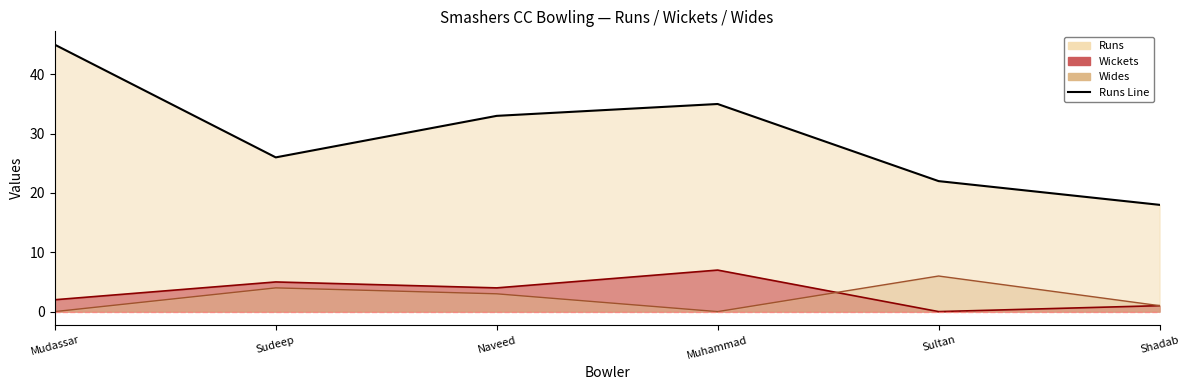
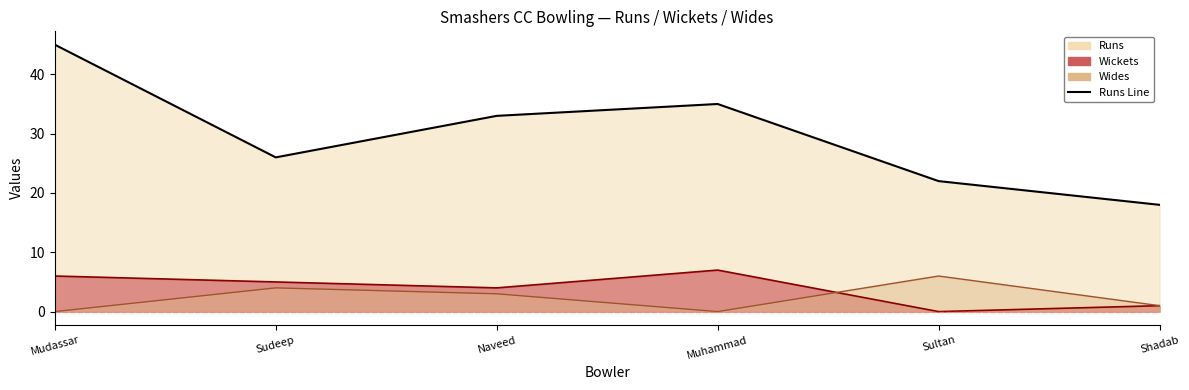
Wickets, Mudassar: 2 -> 6
